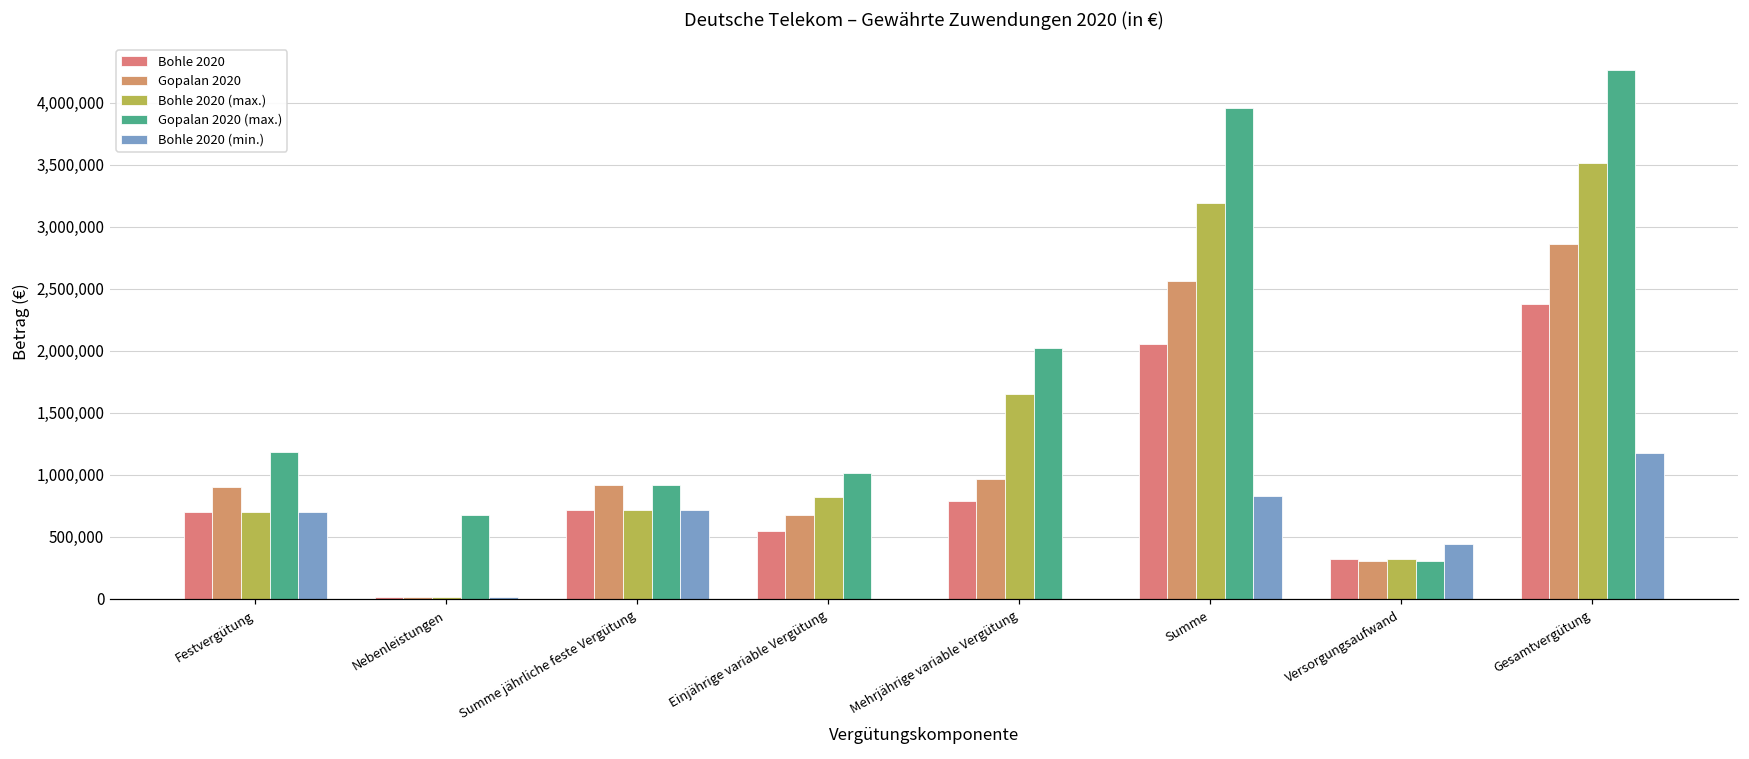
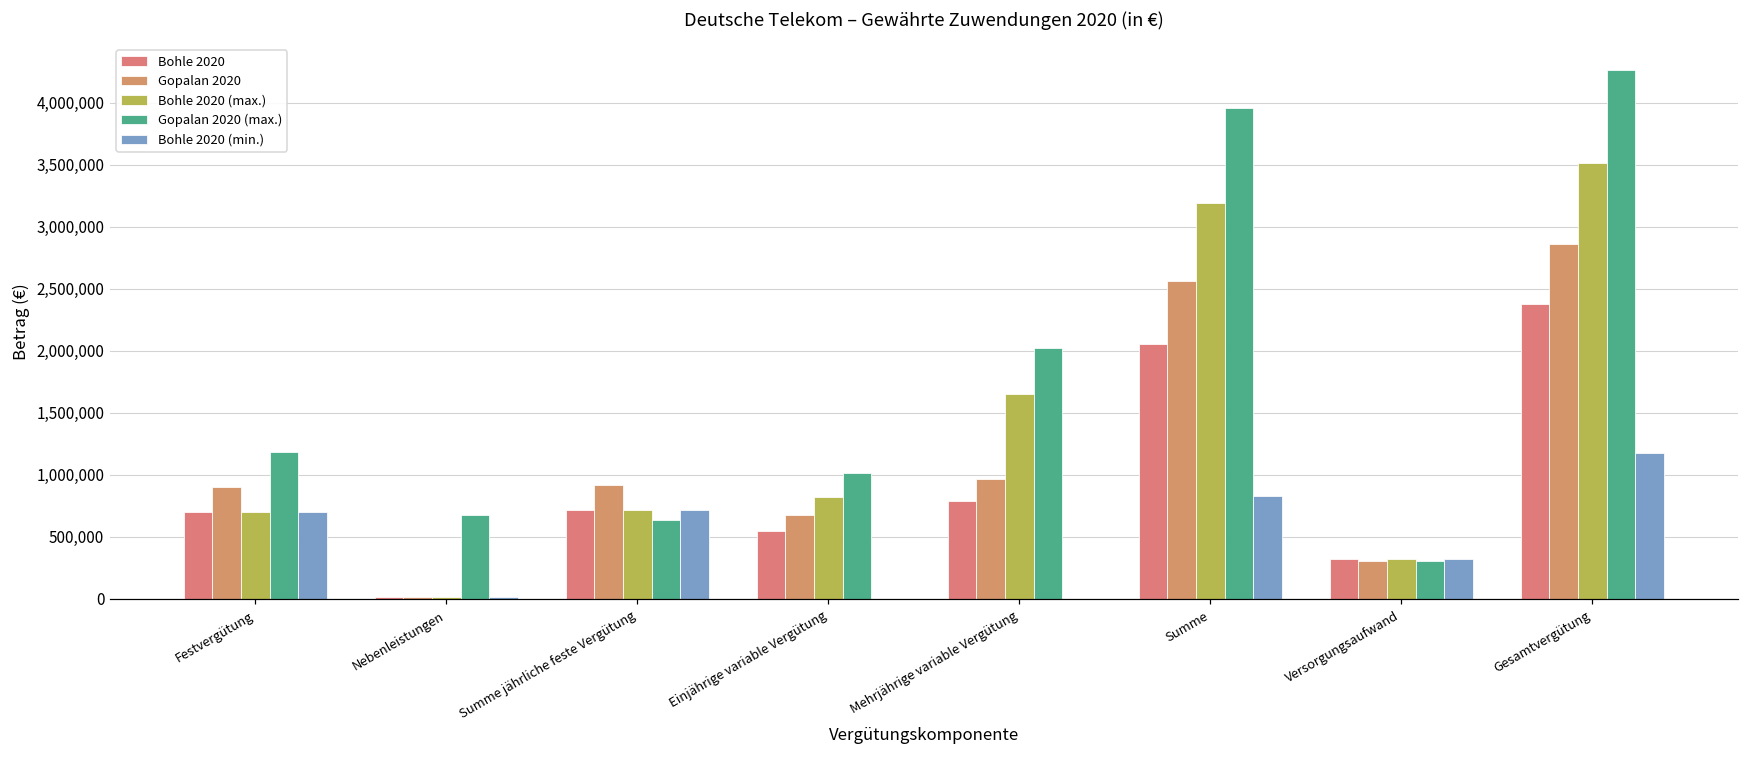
Gopalan 2020 (max.), Summe jährliche feste Vergütung: 920,000 -> 640,000
Bohle 2020 (min.), Versorgungsaufwand: 440,000 -> 320,000
